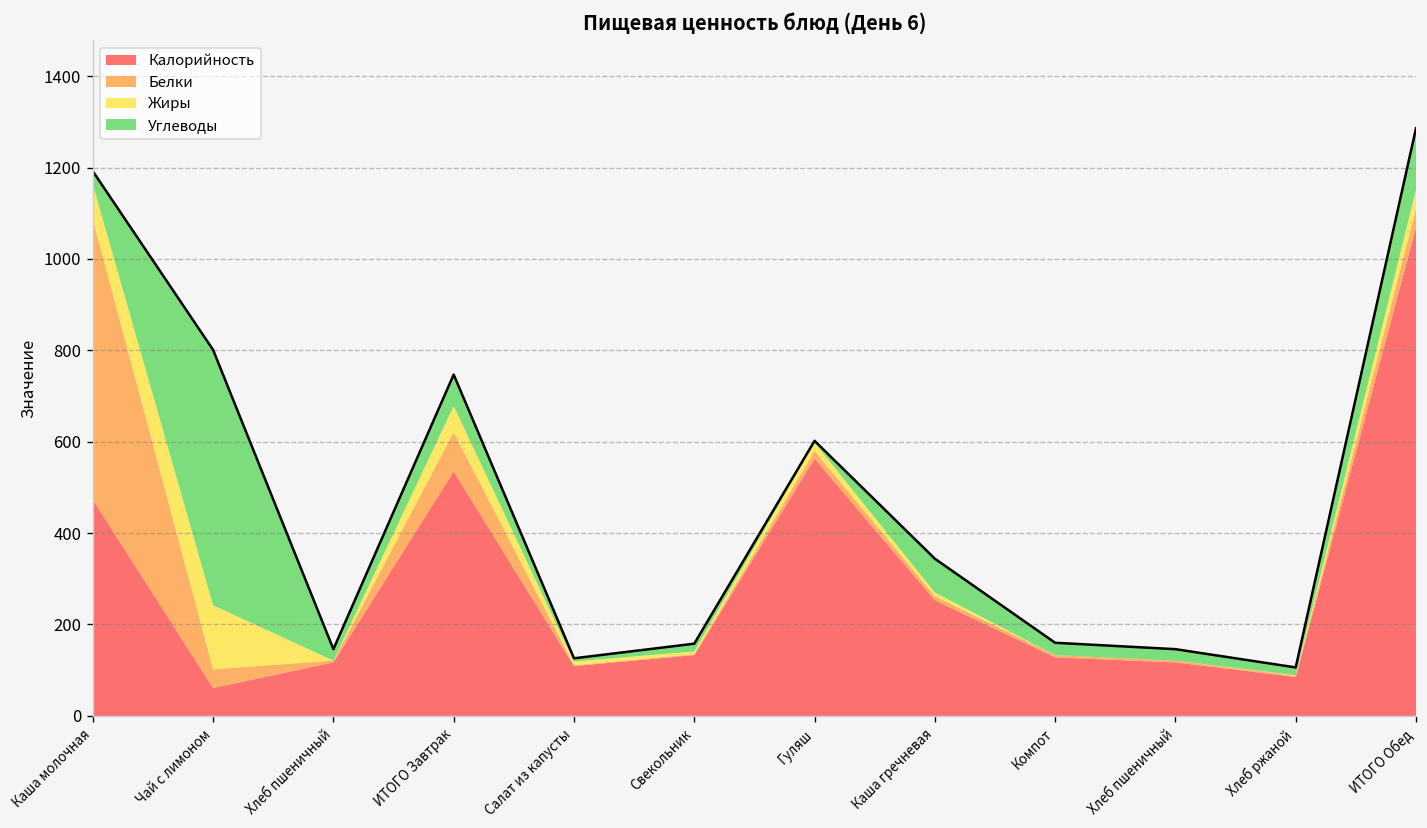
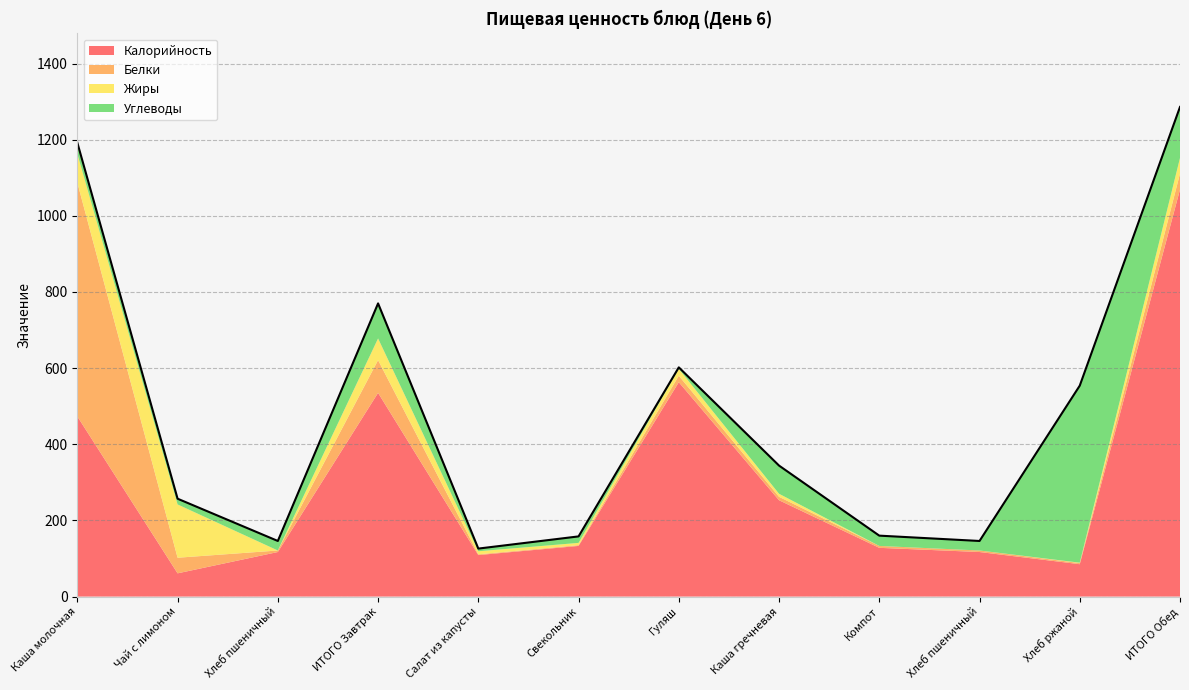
Углеводы, Чай с лимоном: 560 -> 20
Углеводы, ИТОГО Завтрак: 70 -> 90
Углеводы, Хлеб ржаной: 20 -> 470
